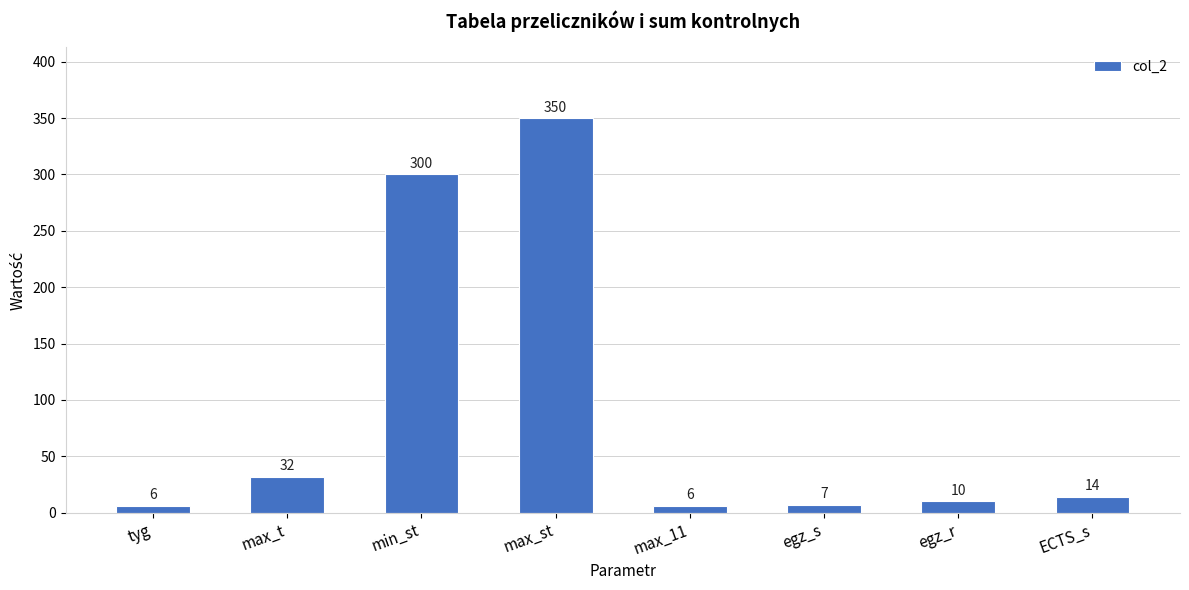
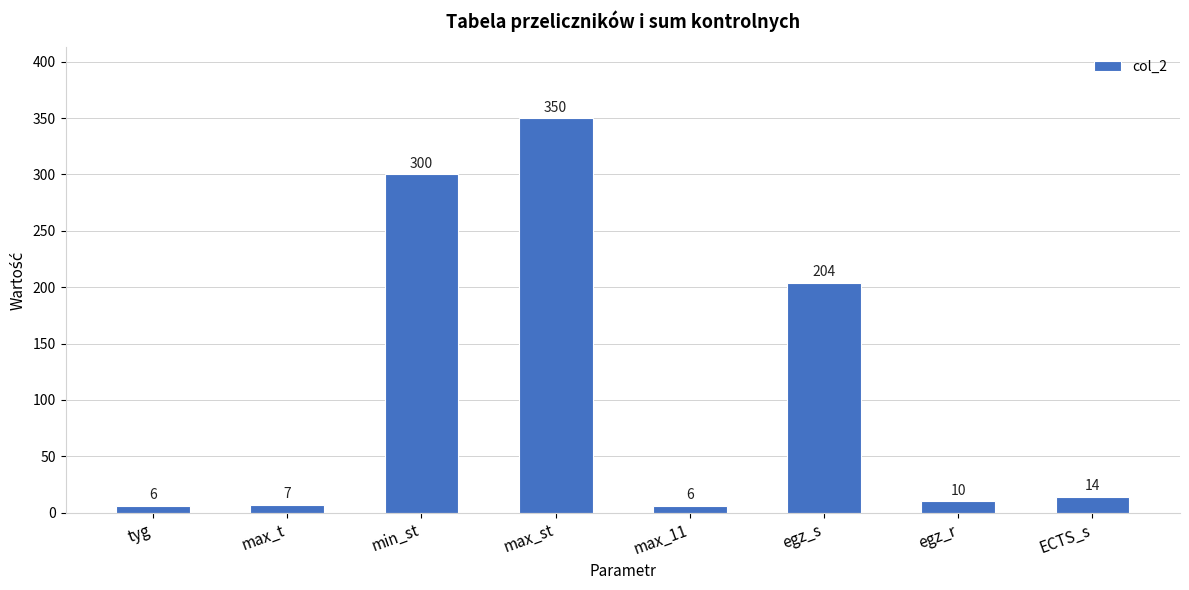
max_t: 32 -> 7
egz_s: 7 -> 204
